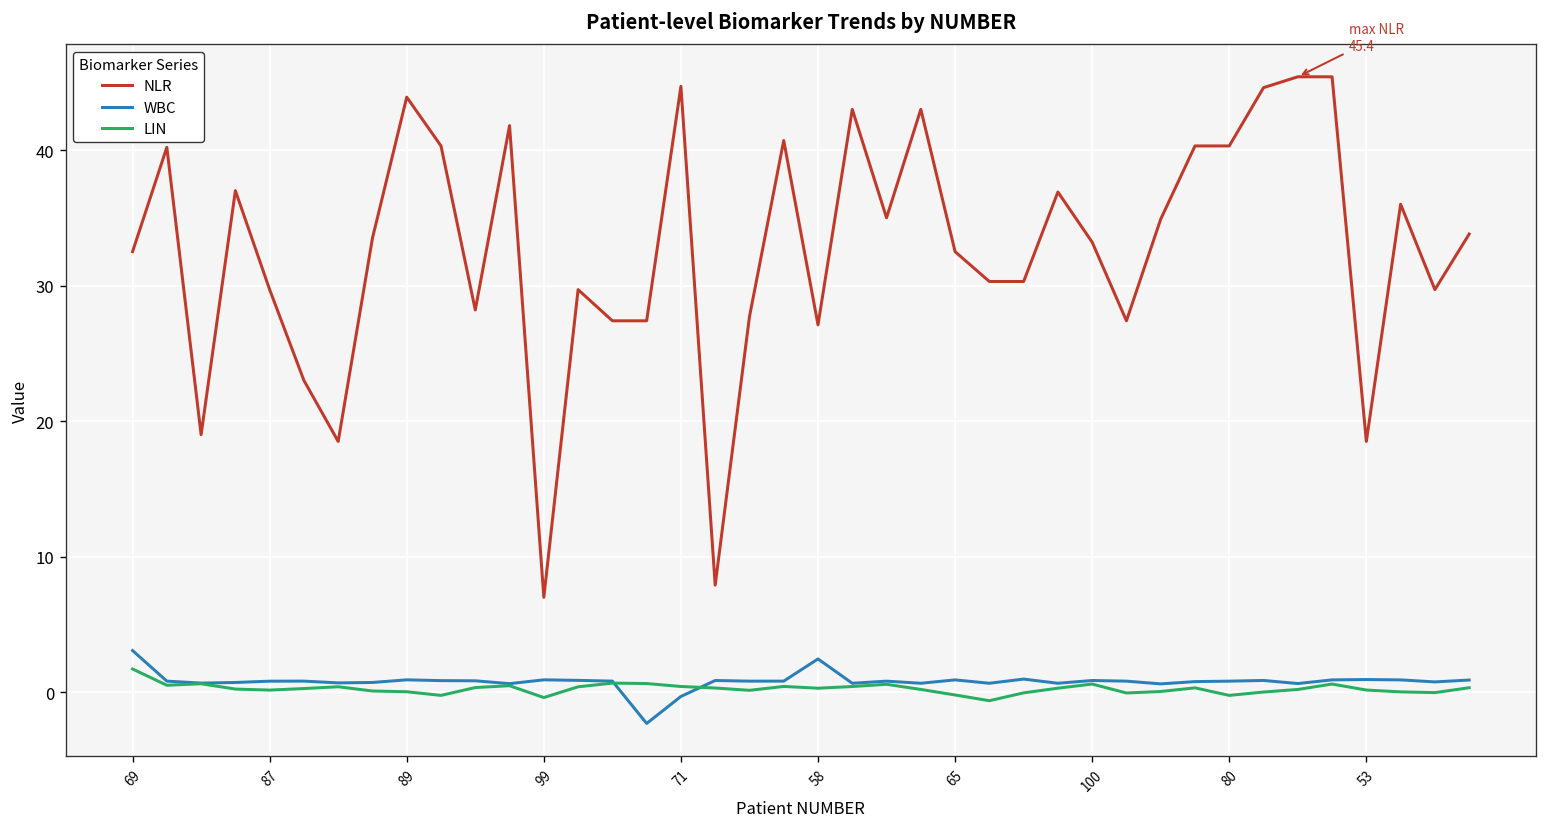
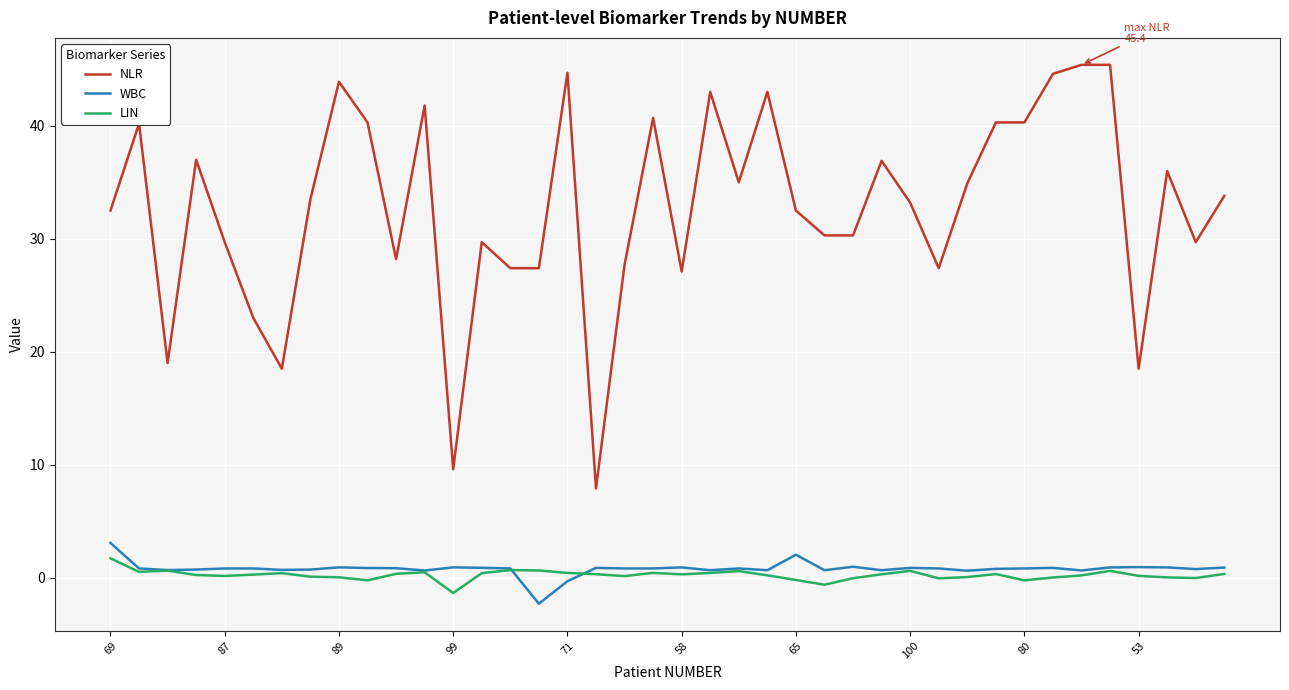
NLR, 99: 7.0 -> 9.6
LIN, 99: -0.4 -> -1.4
WBC, 58: 2.5 -> 0.9
WBC, 65: 0.9 -> 2.0
